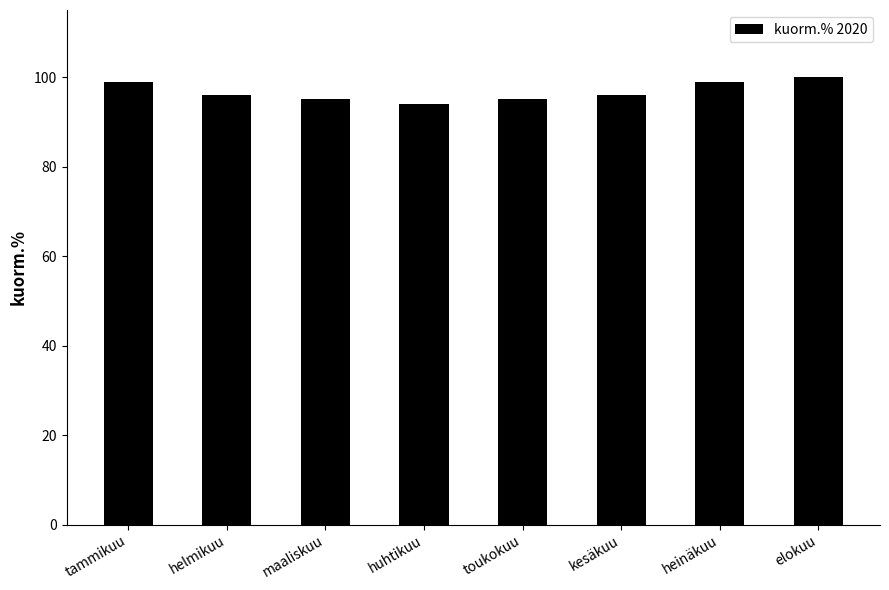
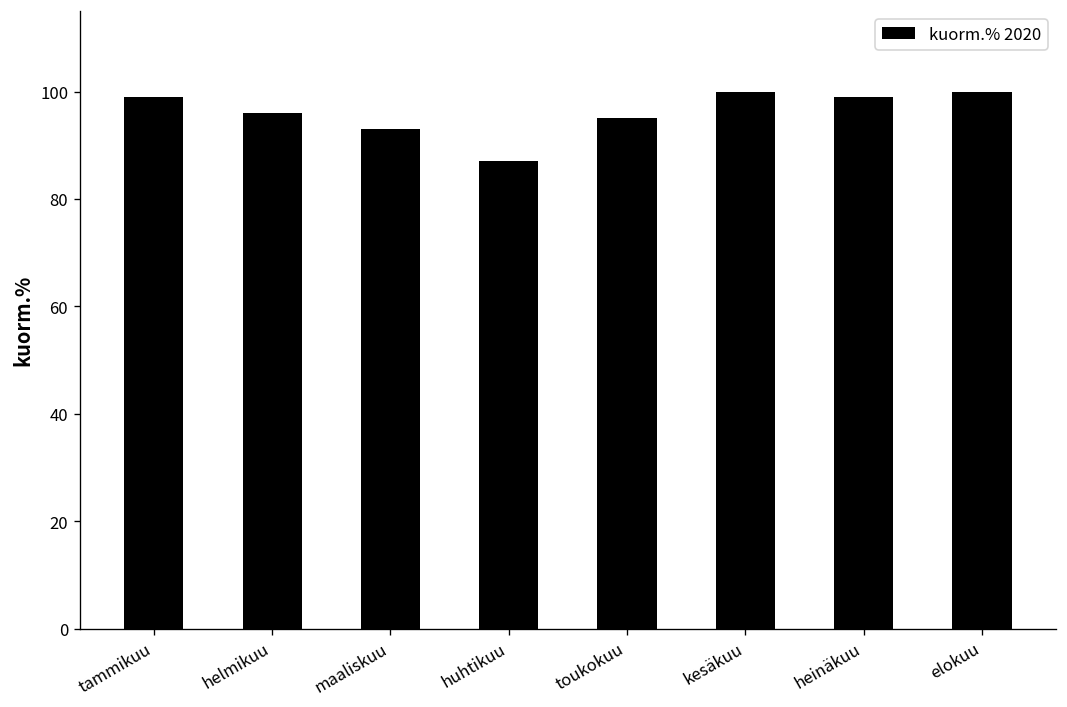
maaliskuu: 95 -> 93
huhtikuu: 94 -> 87
kesäkuu: 96 -> 100
